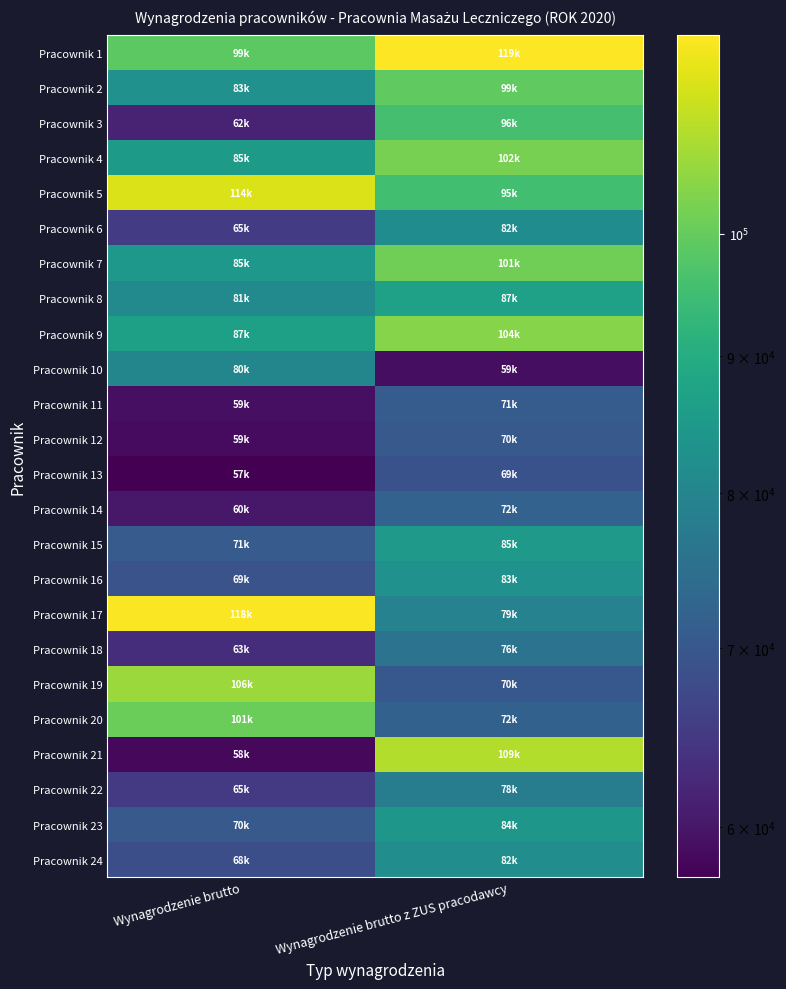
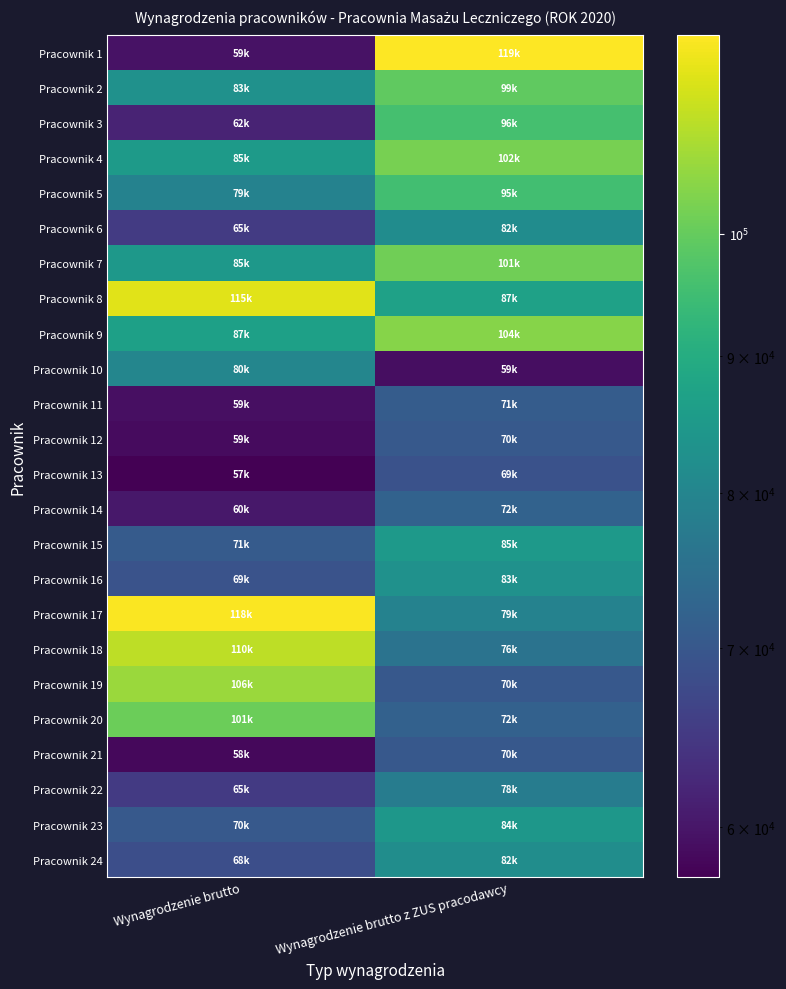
Pracownik 1, Wynagrodzenie brutto: 99k -> 59k
Pracownik 5, Wynagrodzenie brutto: 114k -> 79k
Pracownik 8, Wynagrodzenie brutto: 81k -> 115k
Pracownik 18, Wynagrodzenie brutto: 63k -> 110k
Pracownik 21, Wynagrodzenie brutto z ZUS pracodawcy: 109k -> 70k
